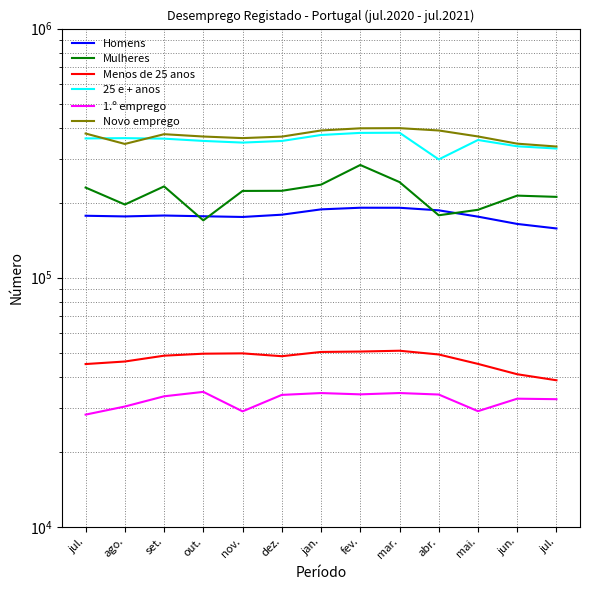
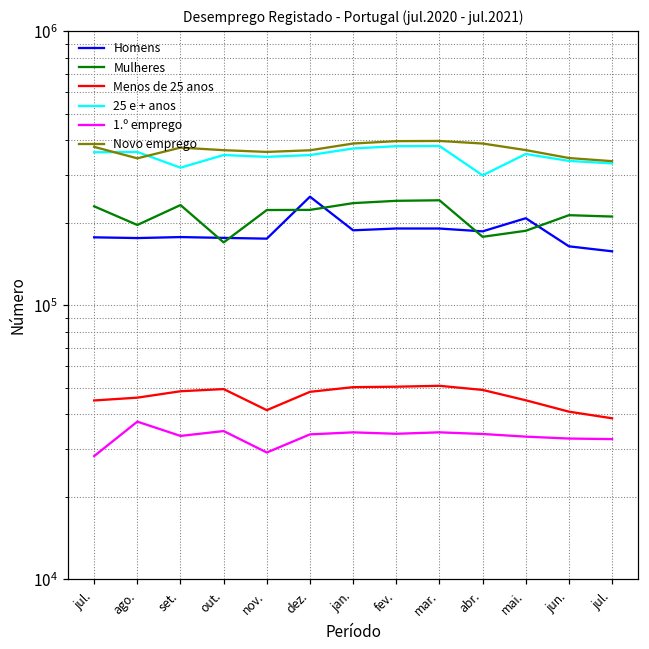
1.º emprego, ago.: 30000 -> 38000
25 e + anos, set.: 360000 -> 320000
Menos de 25 anos, nov.: 50000 -> 41000
Homens, dez.: 180000 -> 250000
Mulheres, fev.: 280000 -> 240000
Homens, mai.: 180000 -> 210000
1.º emprego, mai.: 29000 -> 33000
